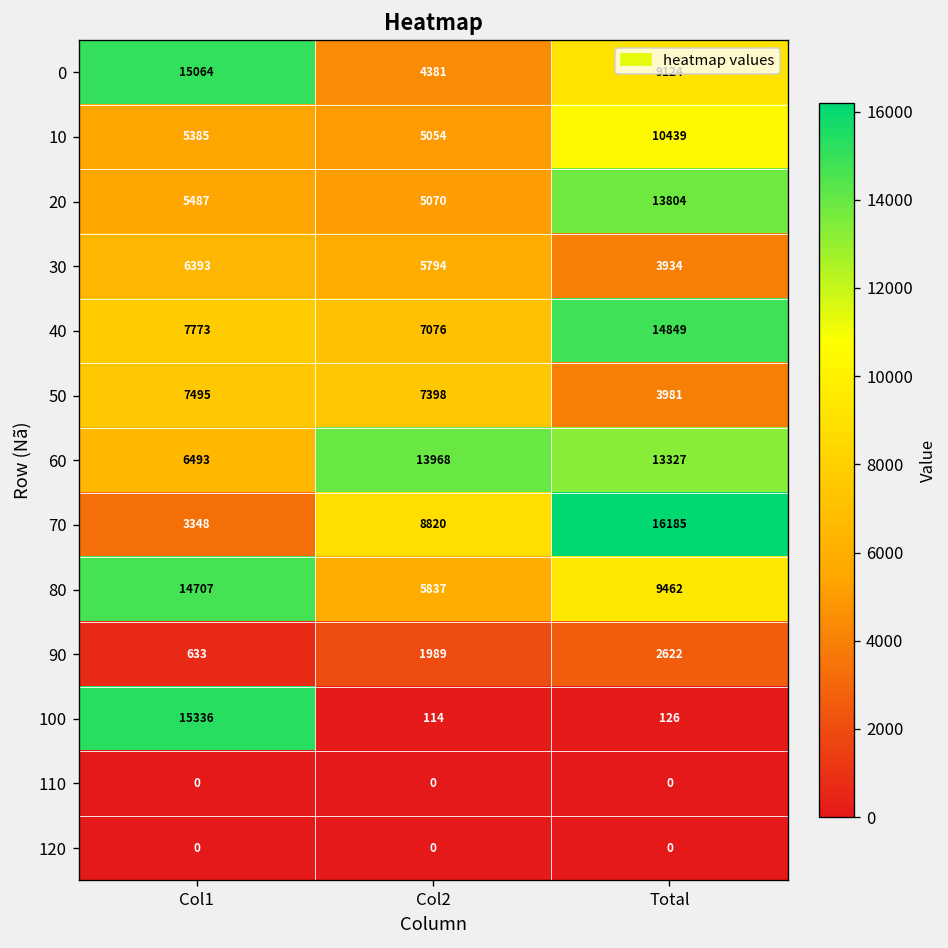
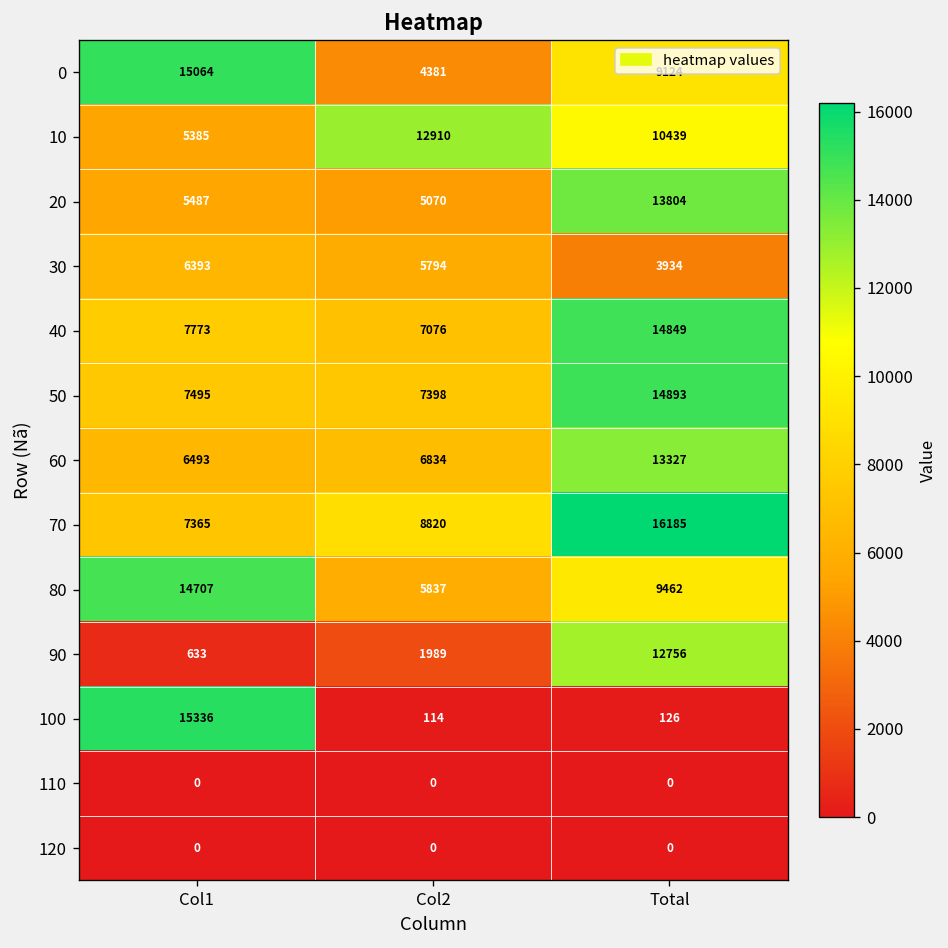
10, Col2: 5054 -> 12910
50, Total: 3981 -> 14893
60, Col2: 13968 -> 6834
70, Col1: 3348 -> 7365
90, Total: 2622 -> 12756
